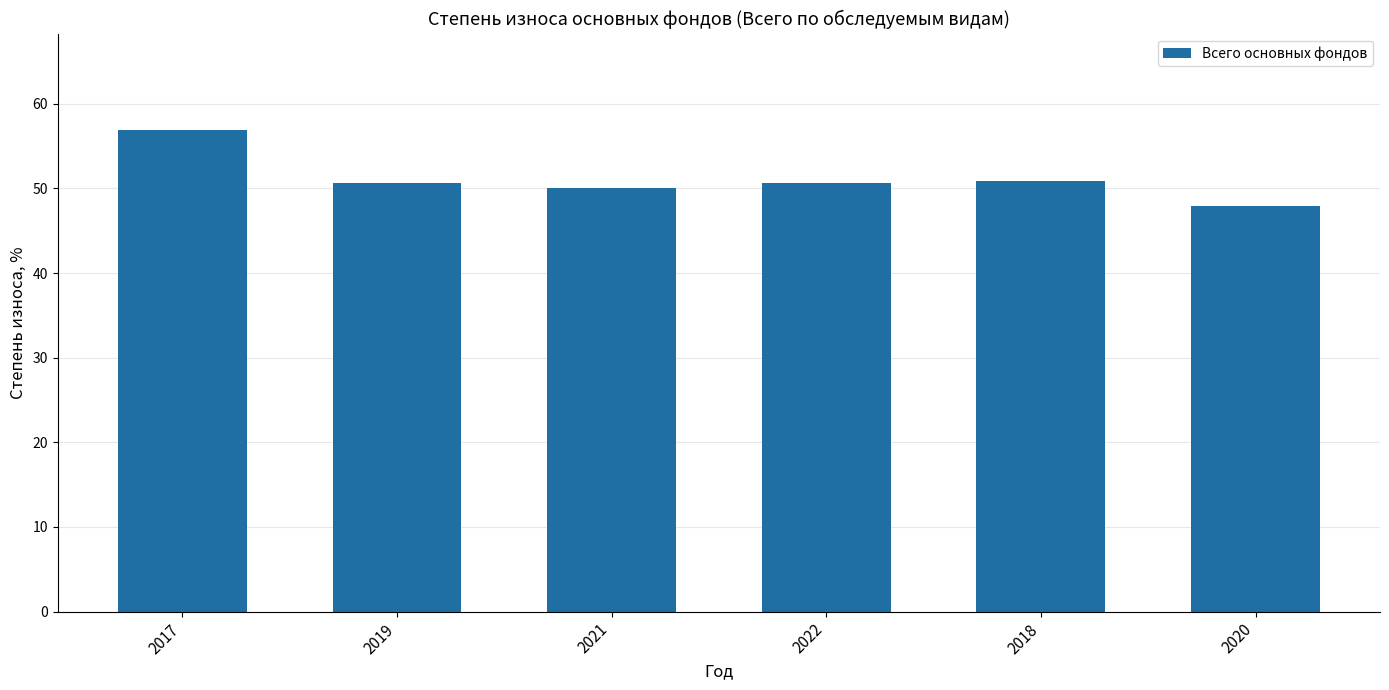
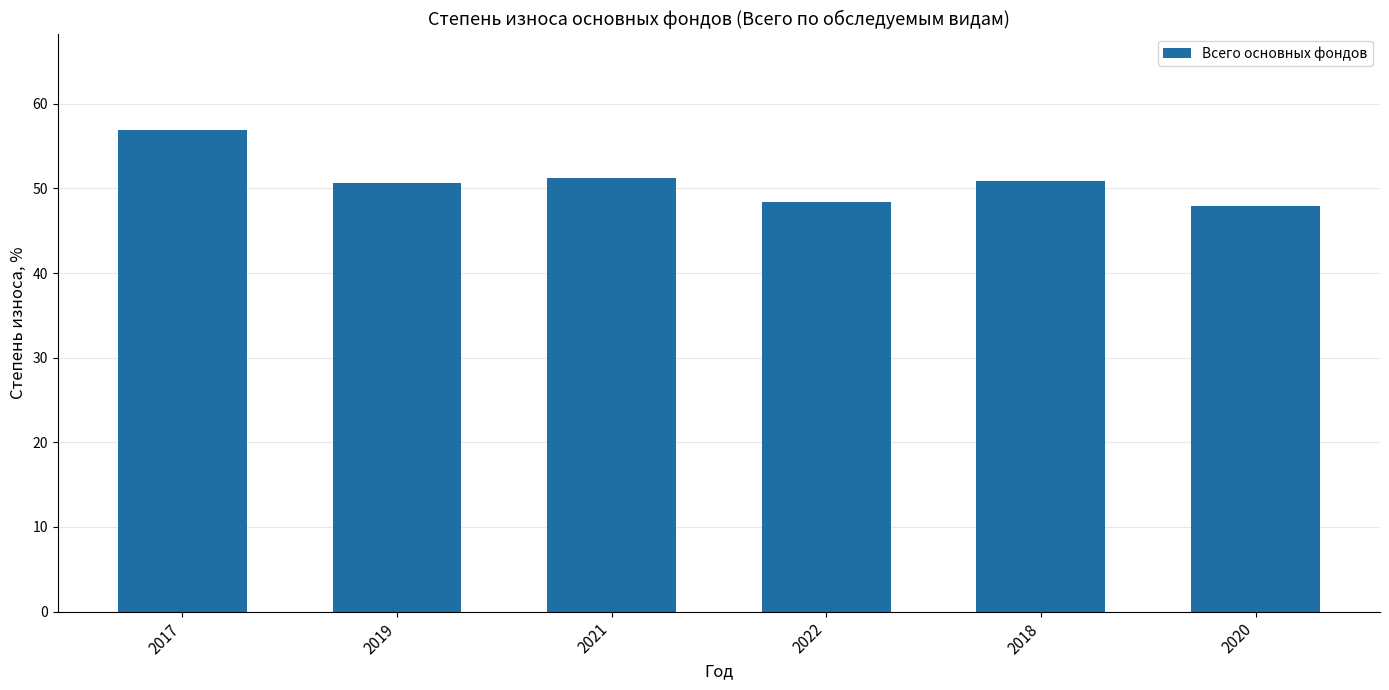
2021: 50 -> 51
2022: 51 -> 48
